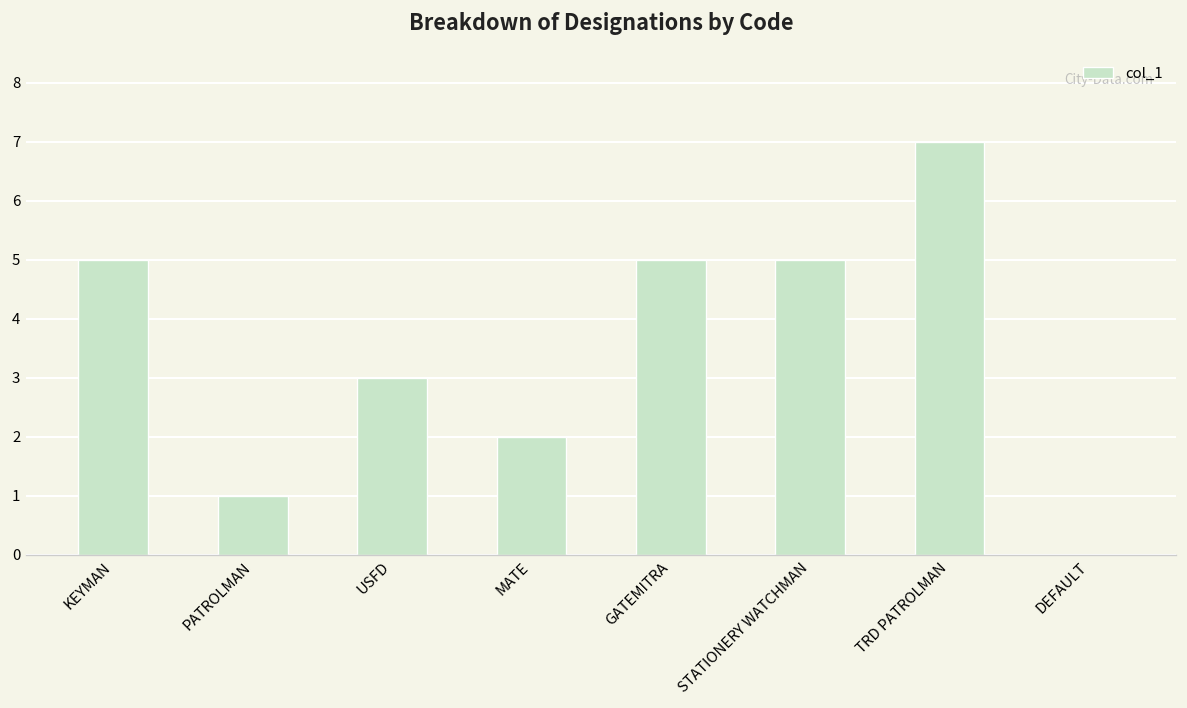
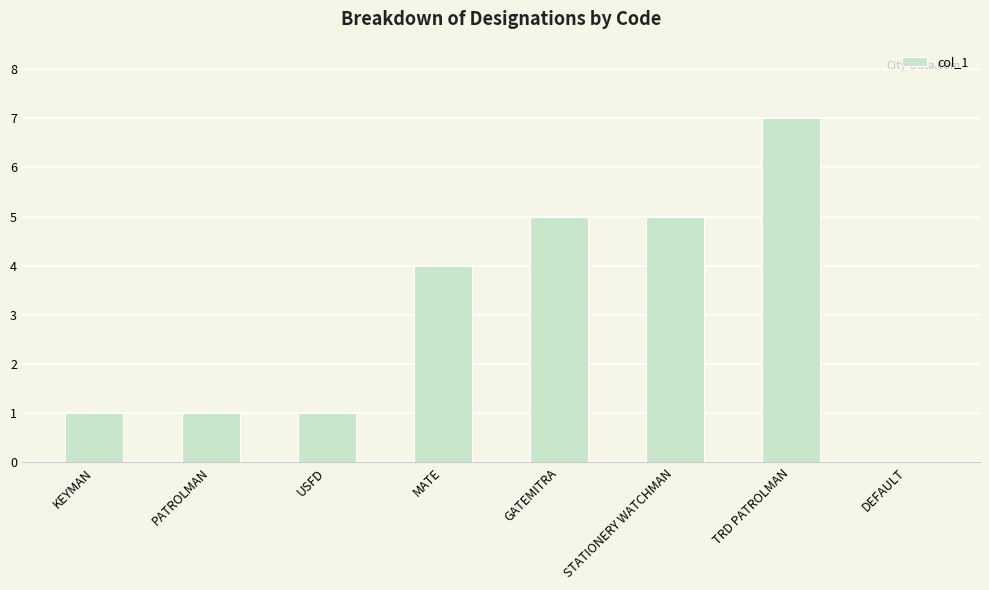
KEYMAN: 5 -> 1
USFD: 3 -> 1
MATE: 2 -> 4
